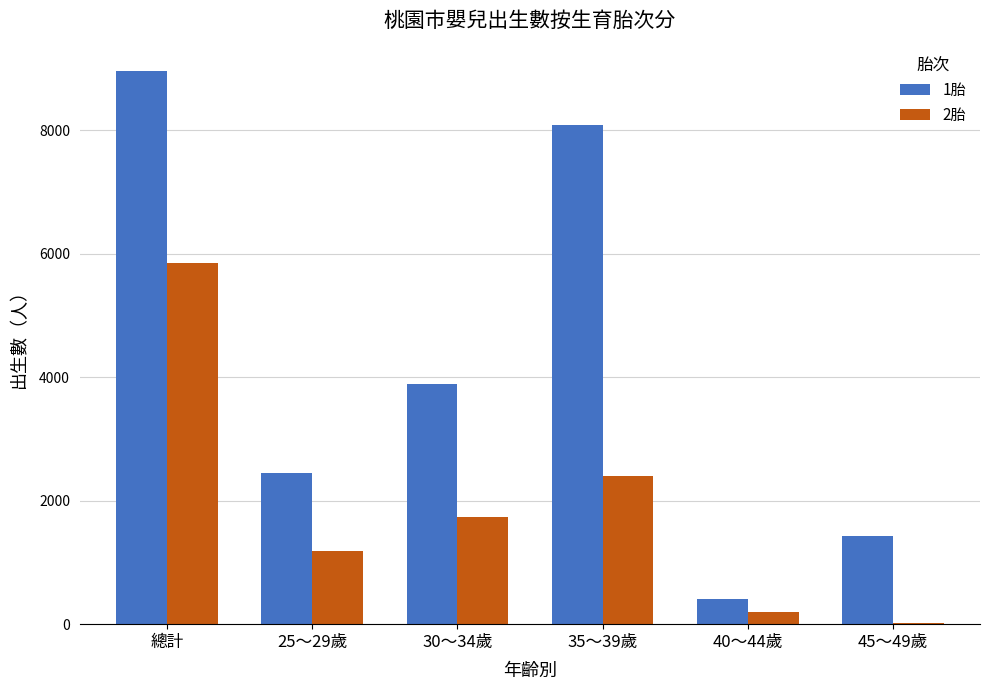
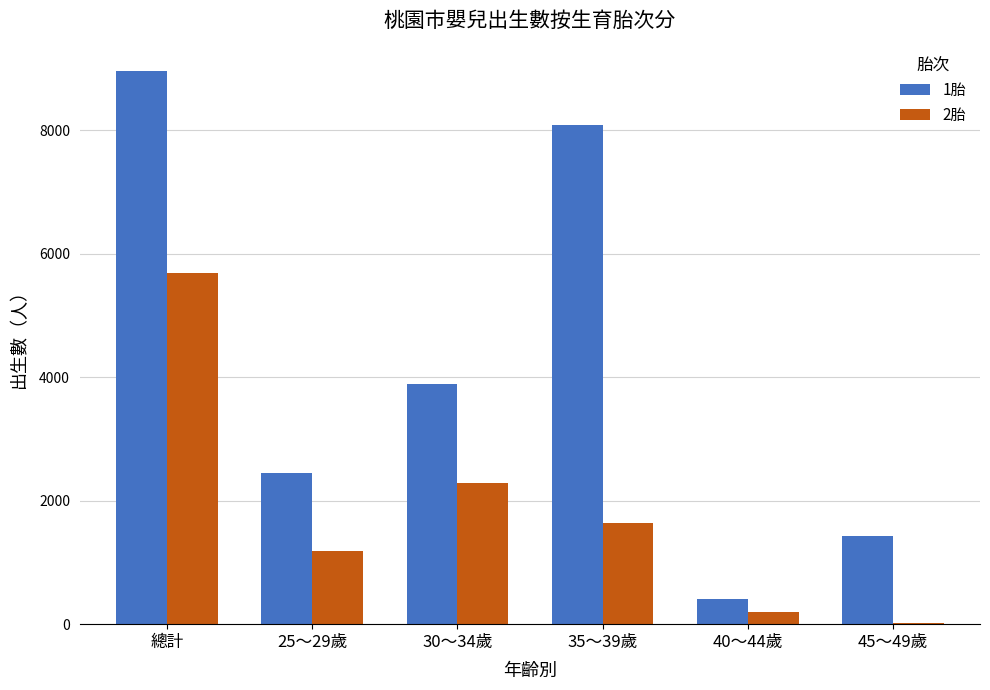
2胎, 總計: 5900 -> 5700
2胎, 30～34歲: 1700 -> 2300
2胎, 35～39歲: 2400 -> 1600
